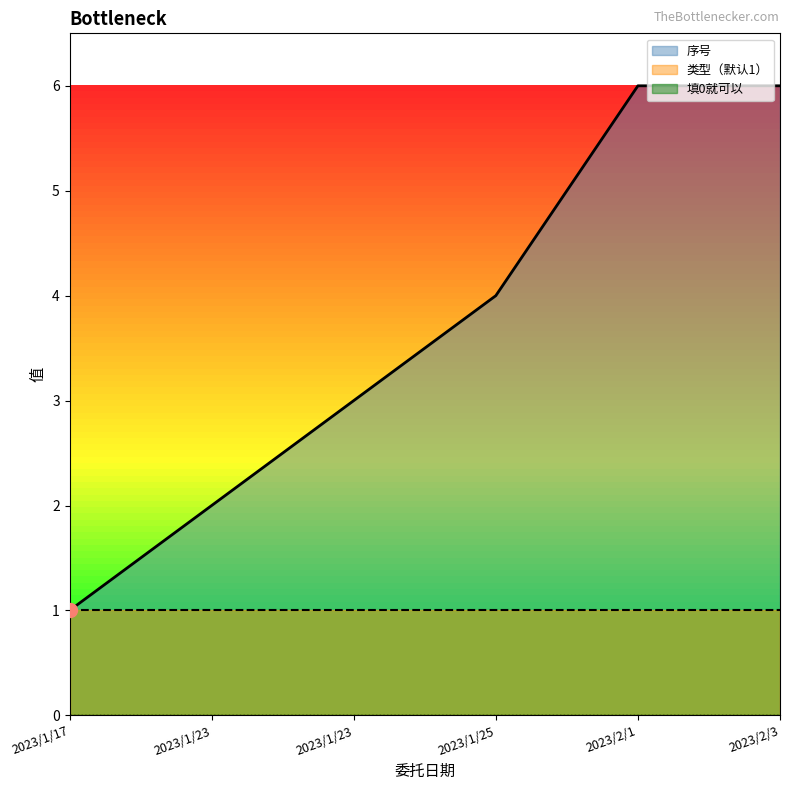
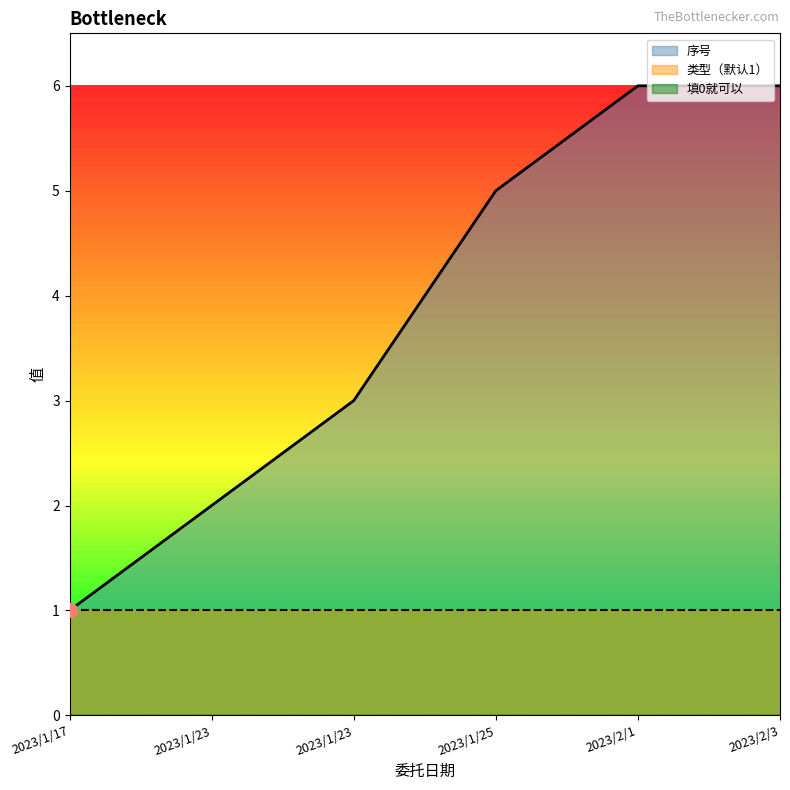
序号, 2023/1/25: 4 -> 5
